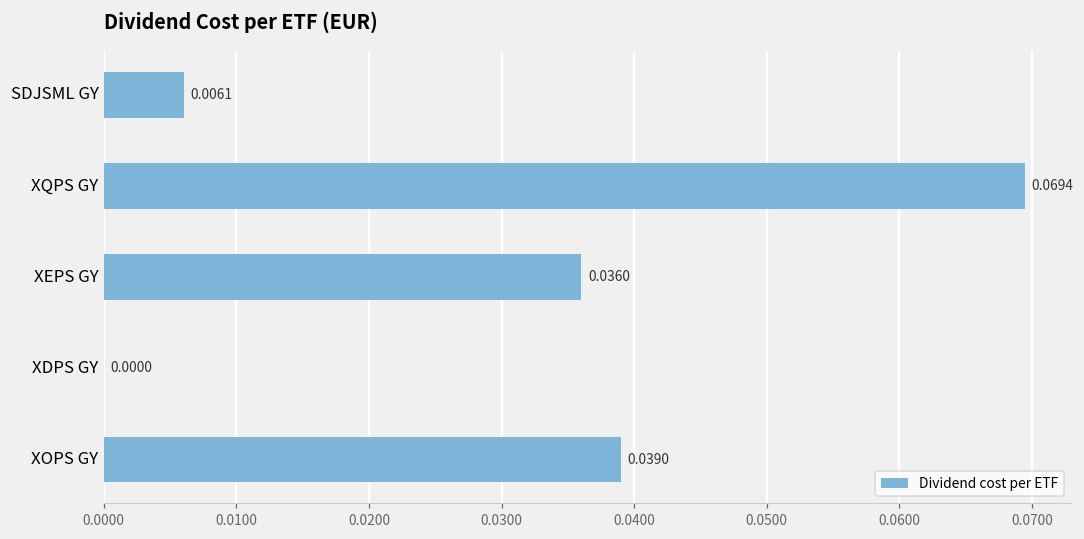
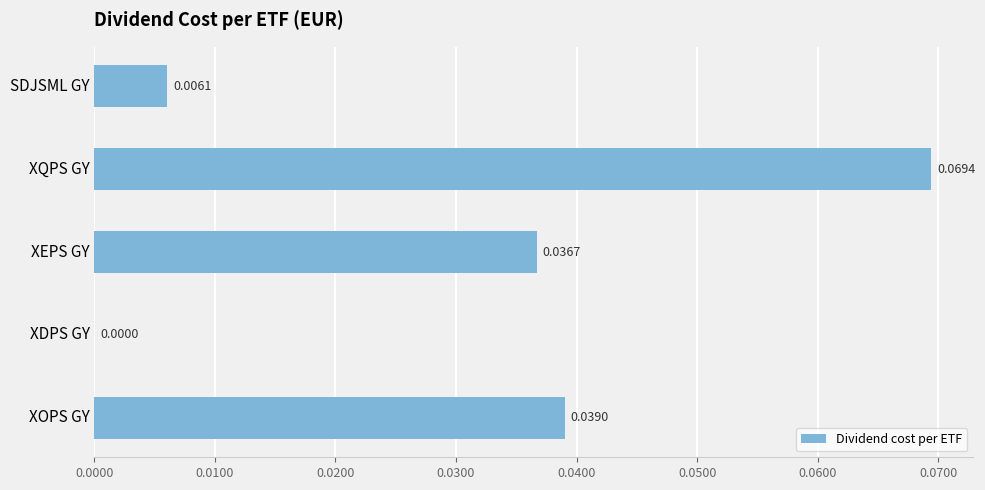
XEPS GY: 0.0360 -> 0.0367
